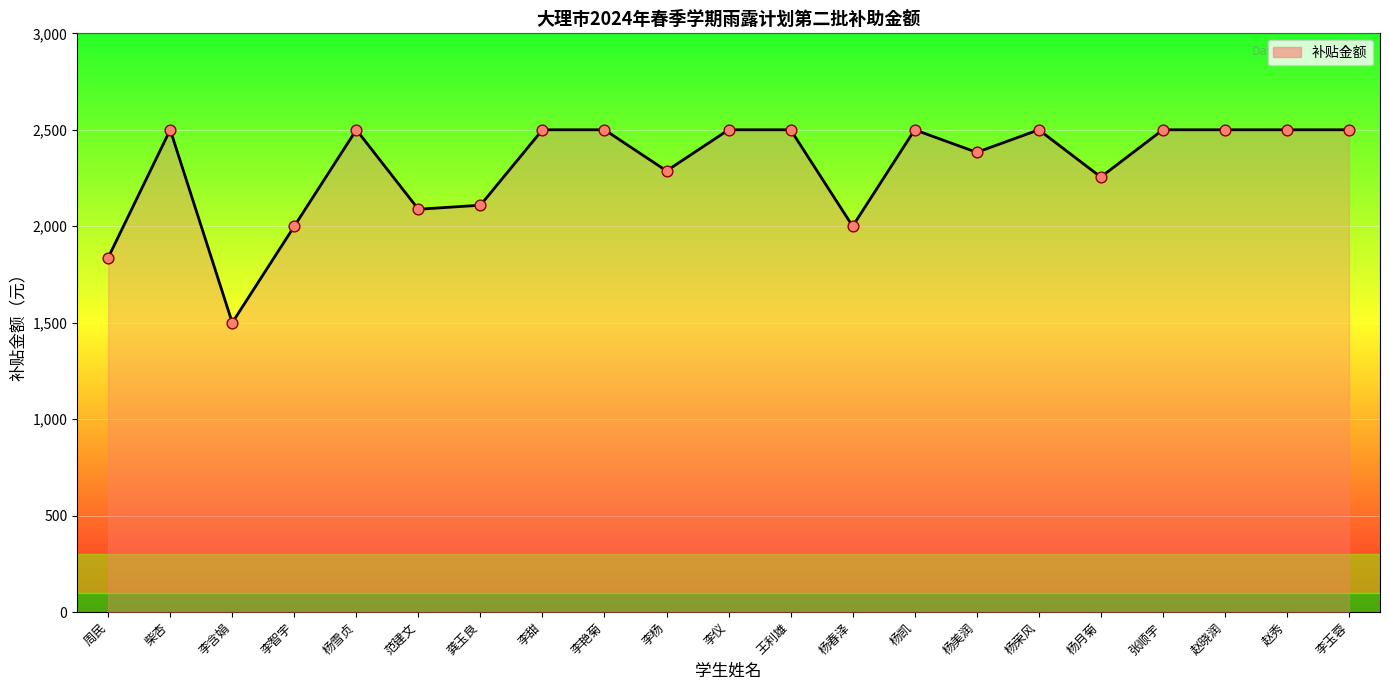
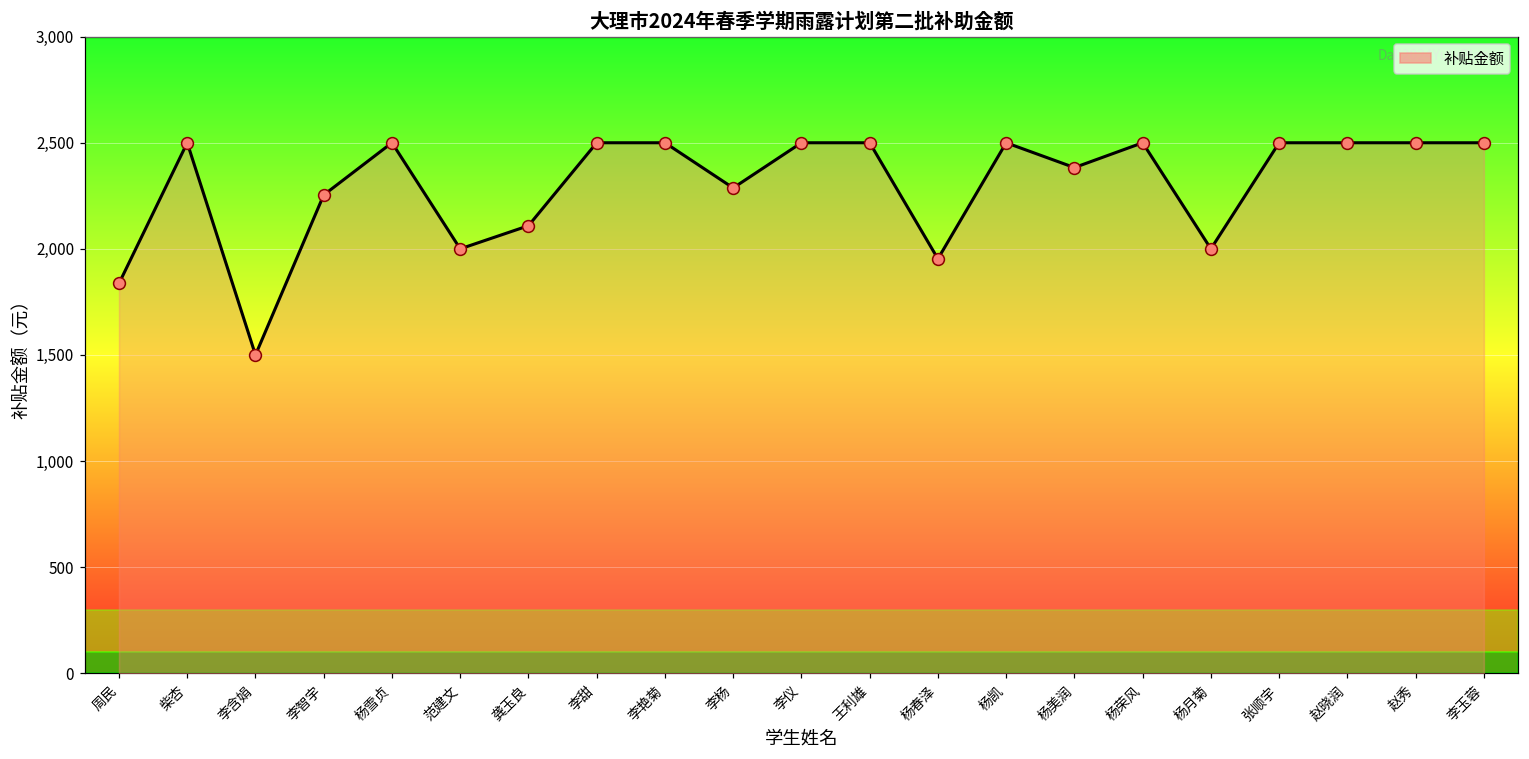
李智宇: 2,000 -> 2,250
范建文: 2,090 -> 2,000
杨春泽: 2,000 -> 1,950
杨月菊: 2,260 -> 2,000
